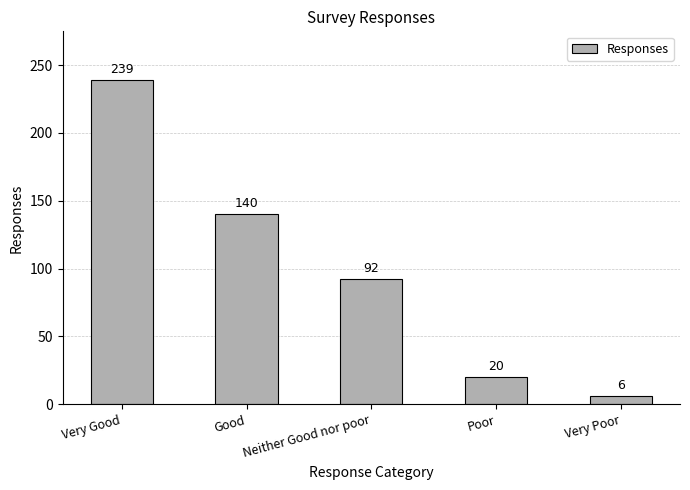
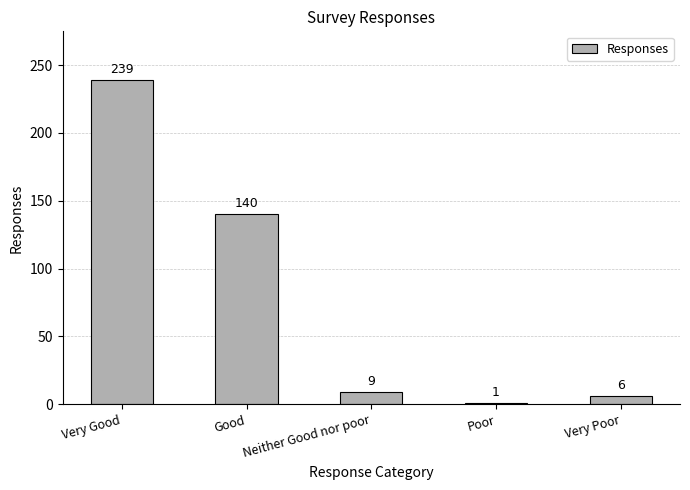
Neither Good nor poor: 92 -> 9
Poor: 20 -> 1
